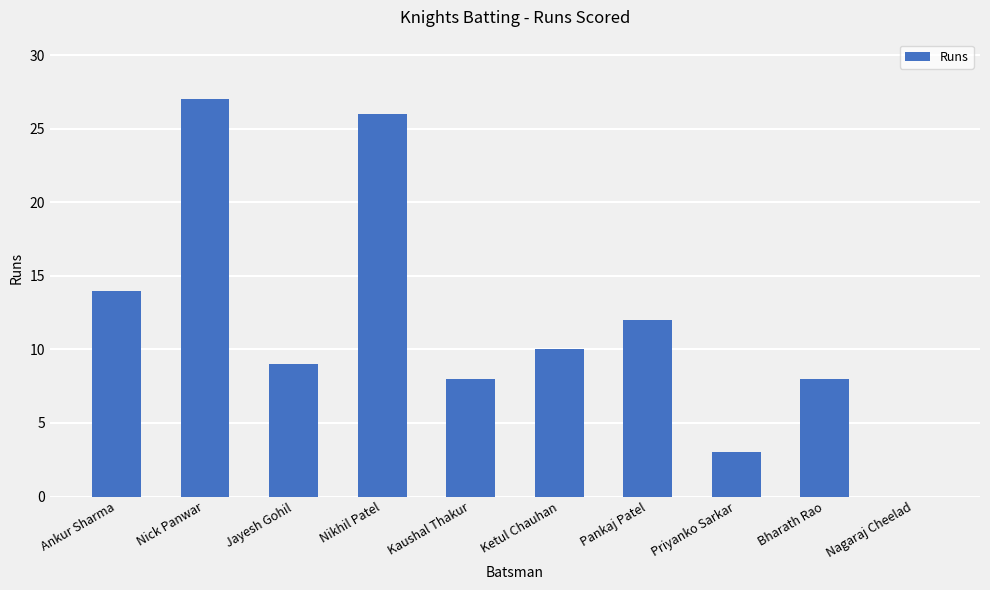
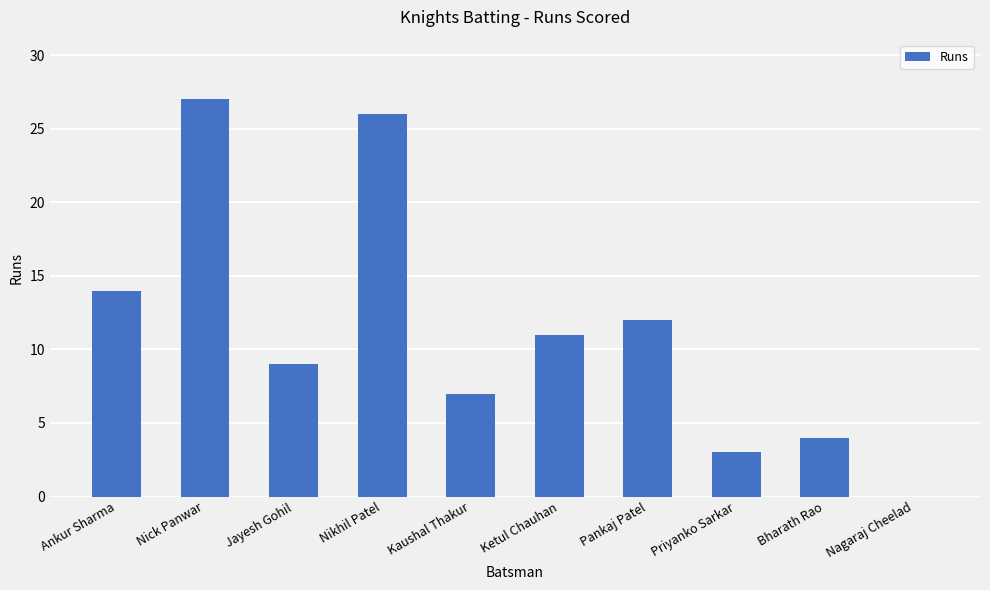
Kaushal Thakur: 8 -> 7
Ketul Chauhan: 10 -> 11
Bharath Rao: 8 -> 4
